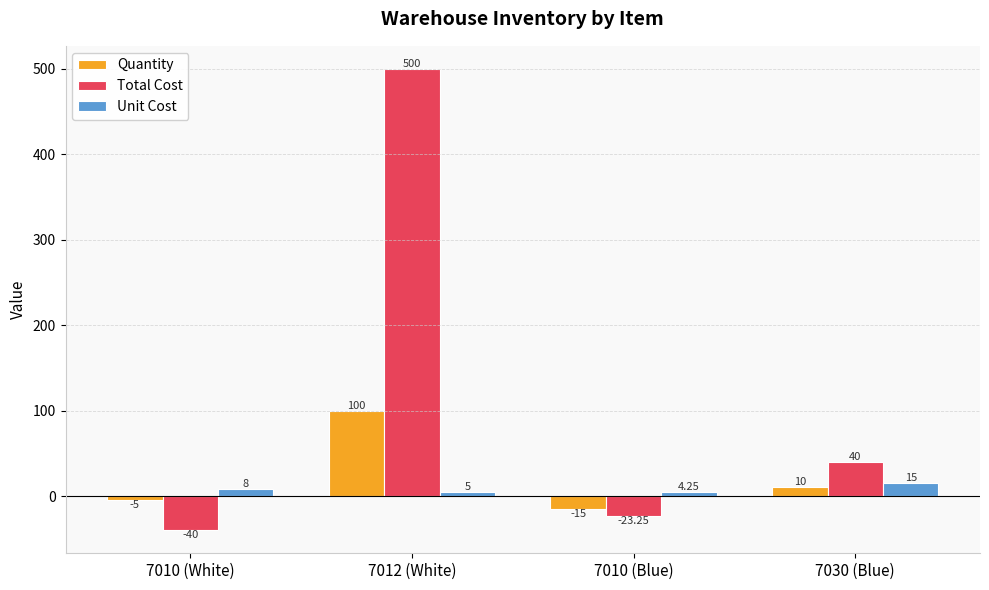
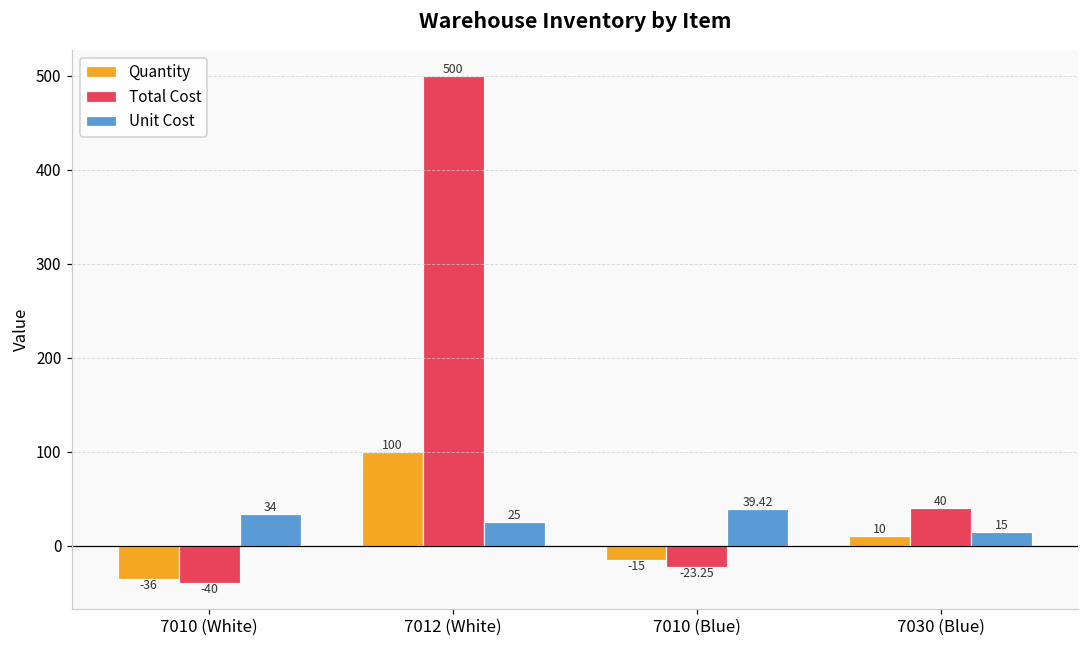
Quantity, 7010 (White): -5 -> -36
Unit Cost, 7010 (White): 8 -> 34
Unit Cost, 7012 (White): 5 -> 25
Unit Cost, 7010 (Blue): 4.25 -> 39.42
